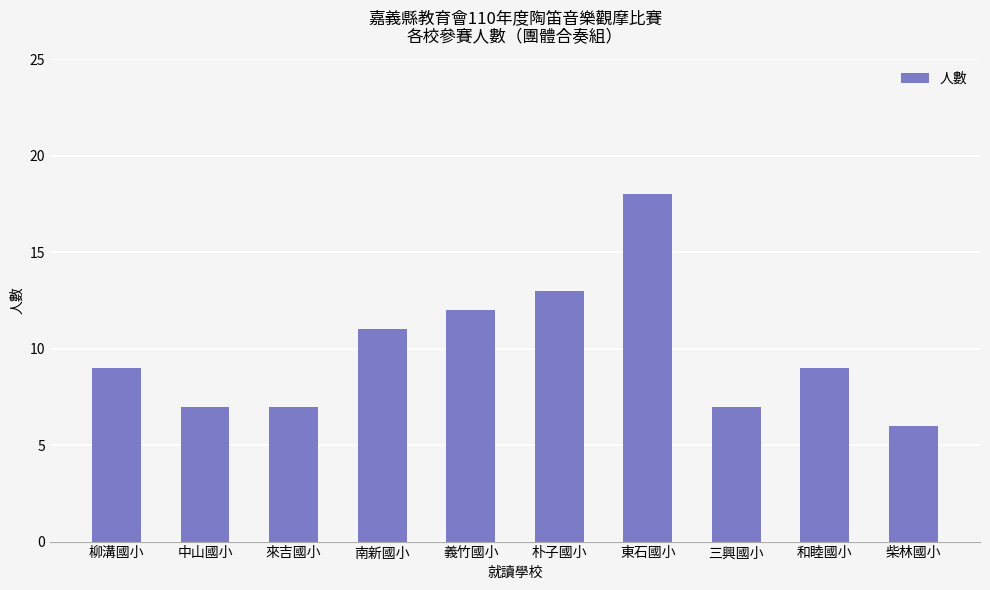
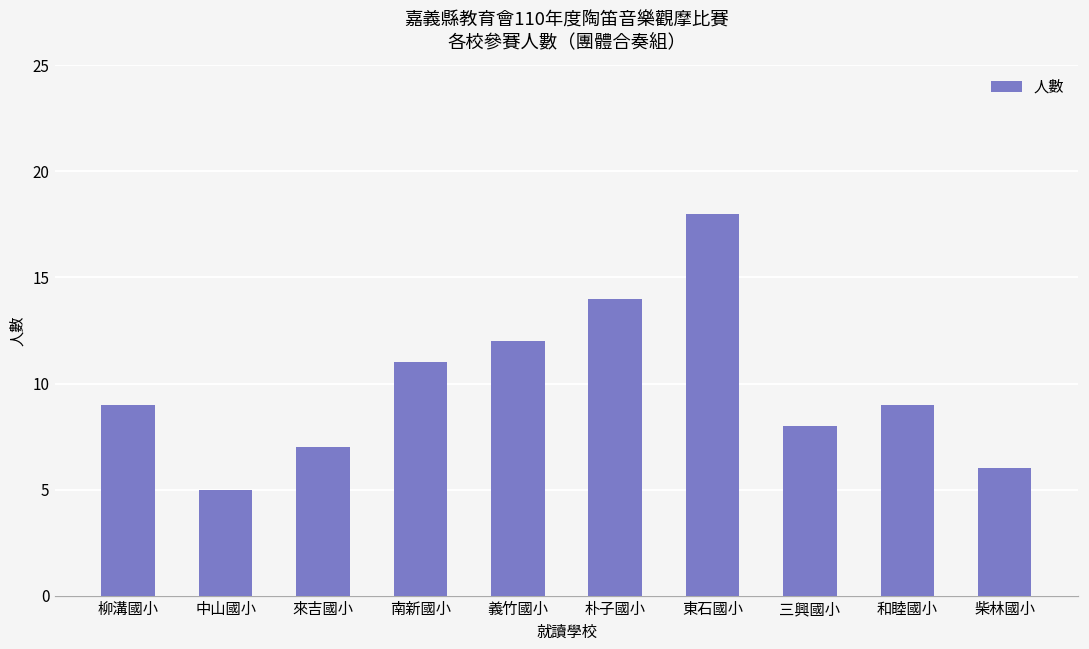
中山國小: 7 -> 5
朴子國小: 13 -> 14
三興國小: 7 -> 8
